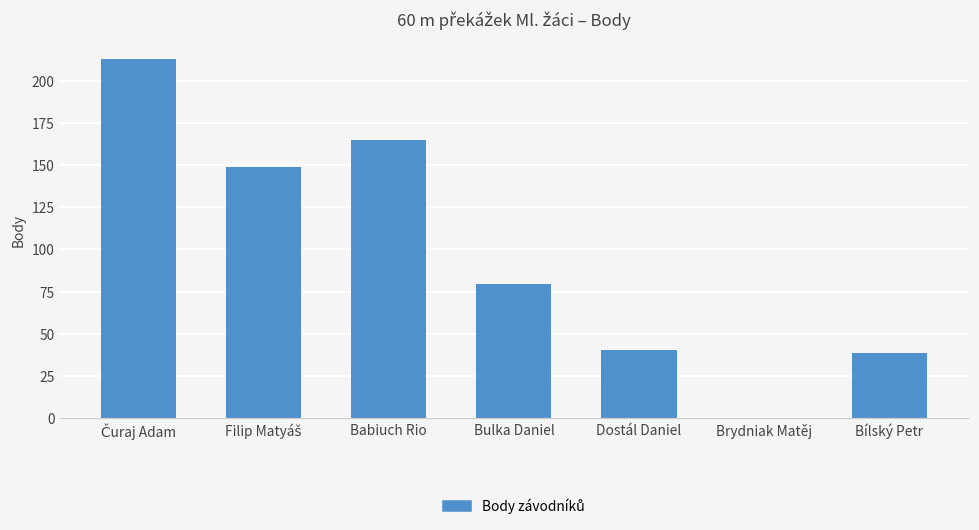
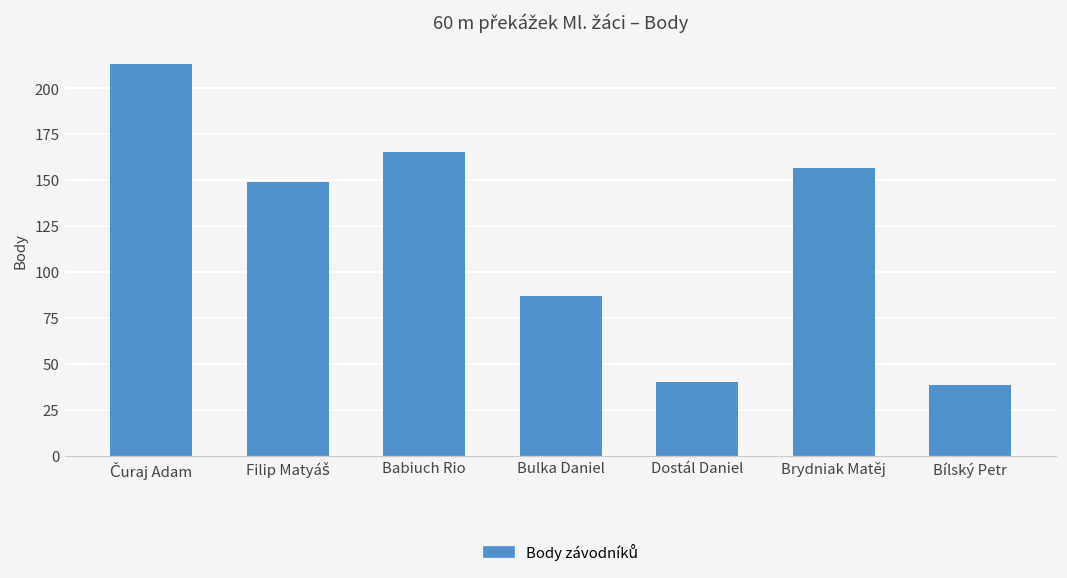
Bulka Daniel: 80 -> 87
Brydniak Matěj: 0 -> 156
